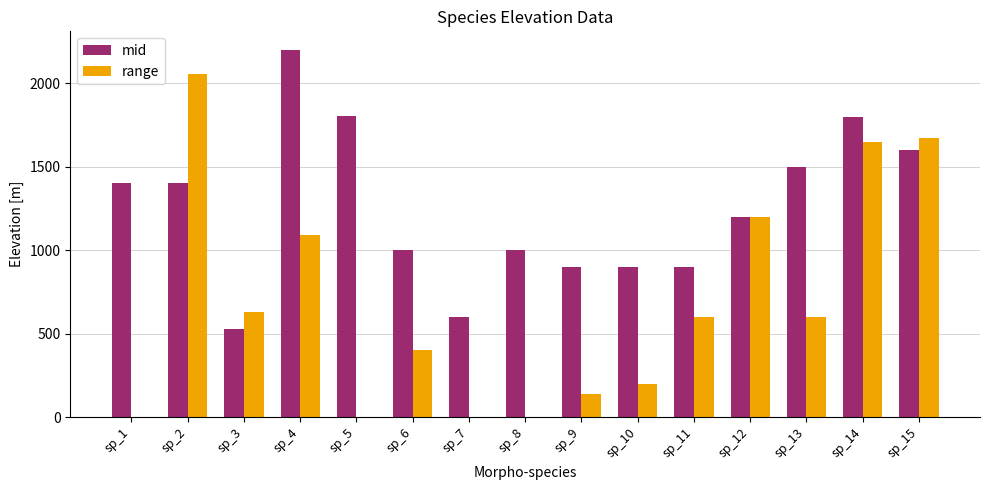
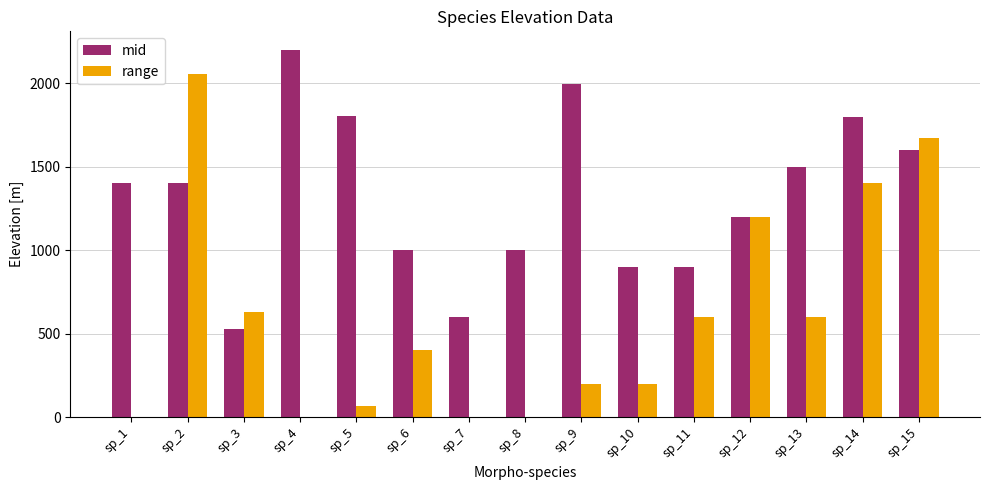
range, sp_4: 1090 -> 0
range, sp_5: 0 -> 70
mid, sp_9: 900 -> 2000
range, sp_9: 140 -> 200
range, sp_14: 1650 -> 1400
